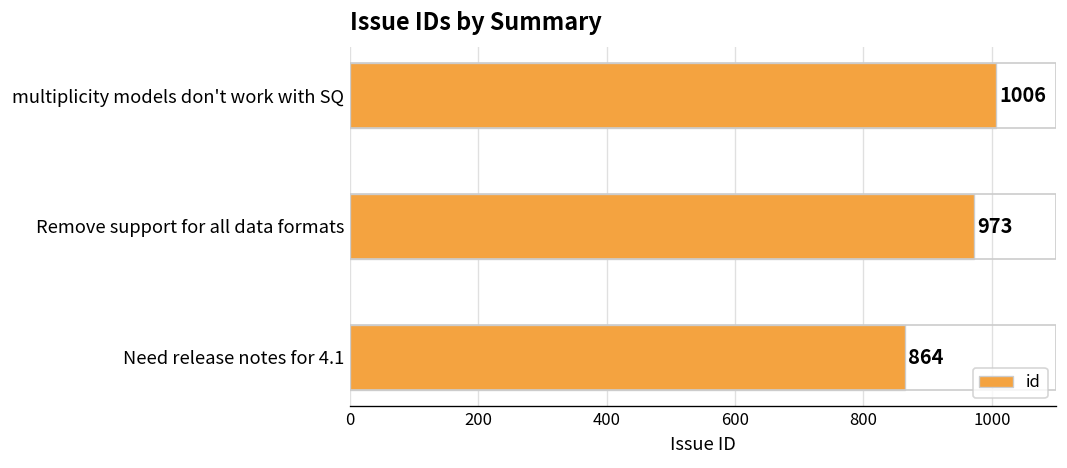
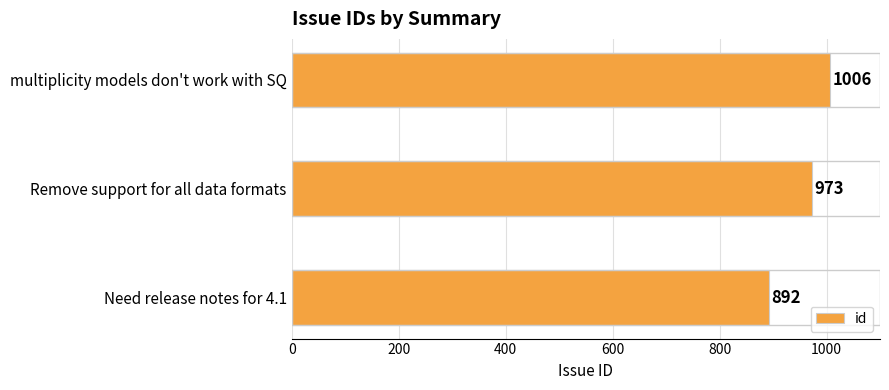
Need release notes for 4.1: 864 -> 892
